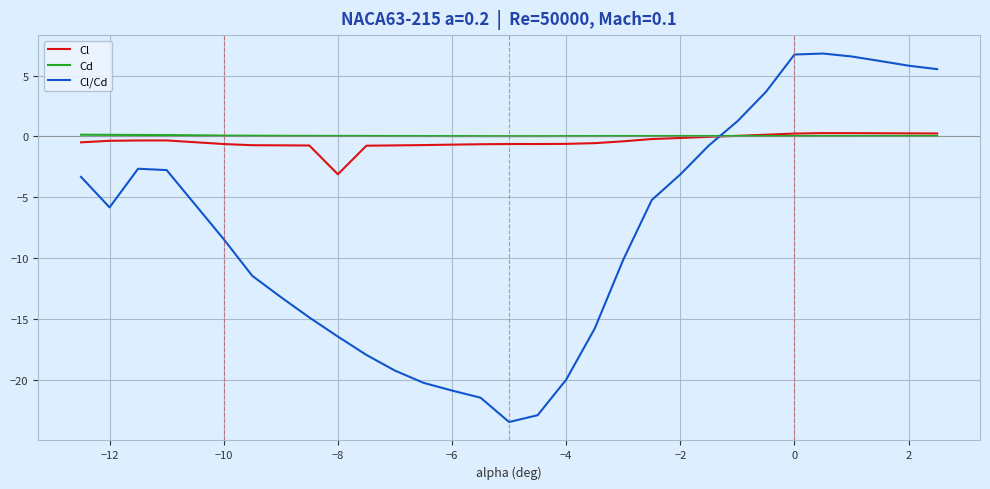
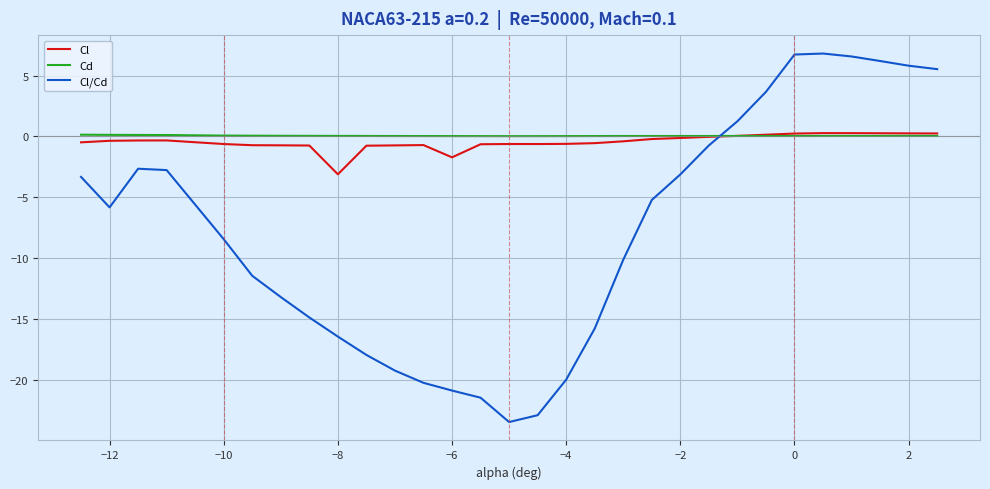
Cl, −6: -0.7 -> -1.7
